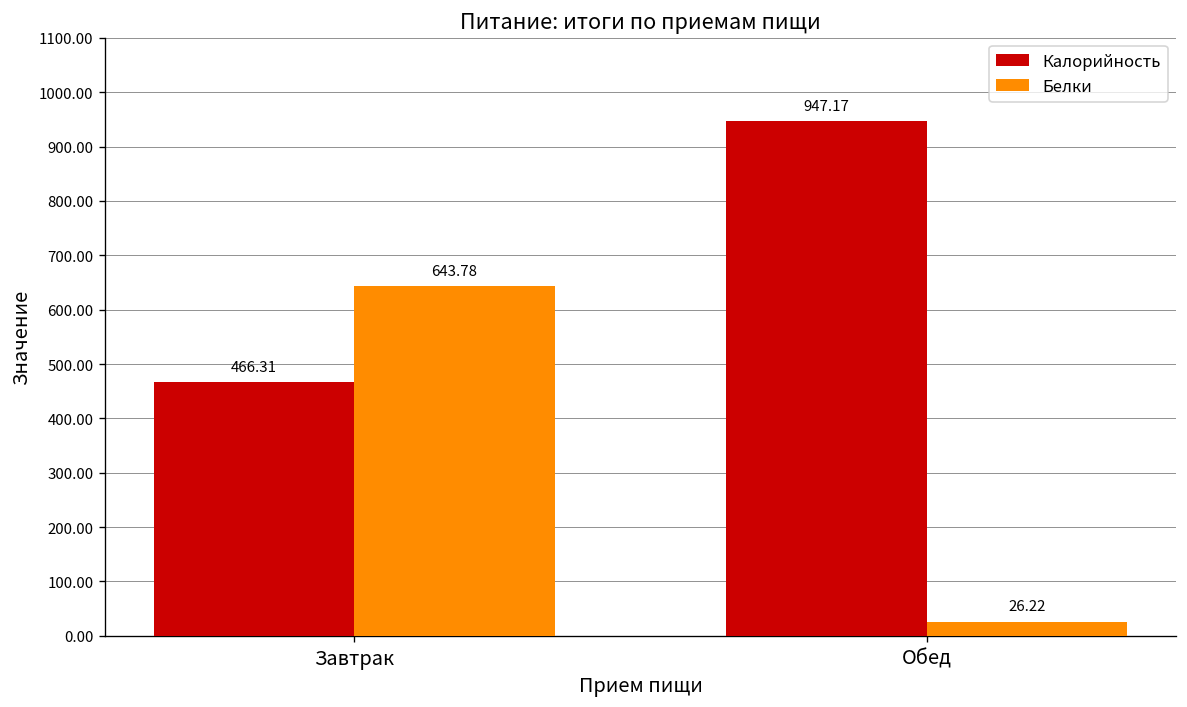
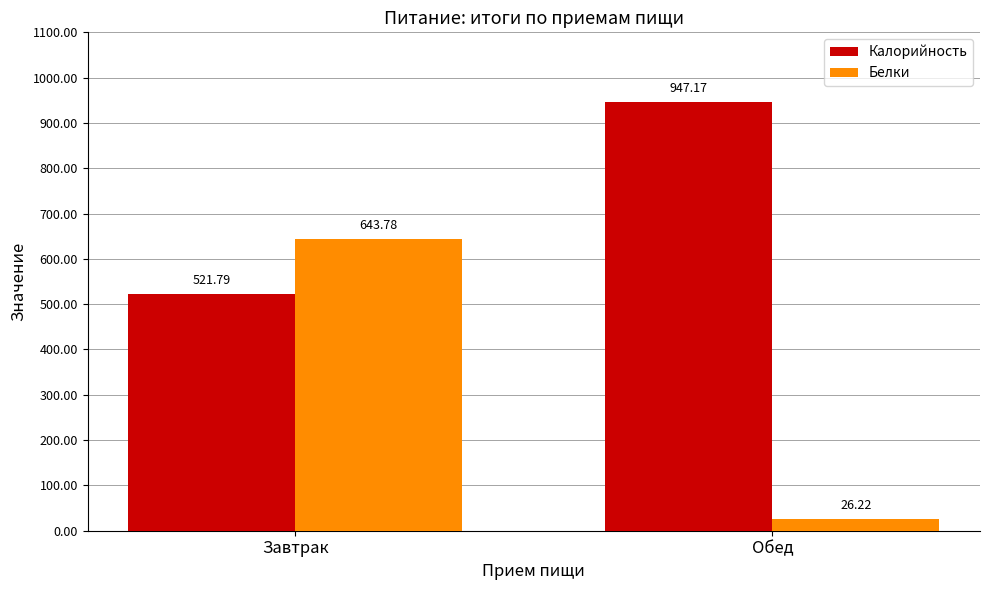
Калорийность, Завтрак: 466.31 -> 521.79
